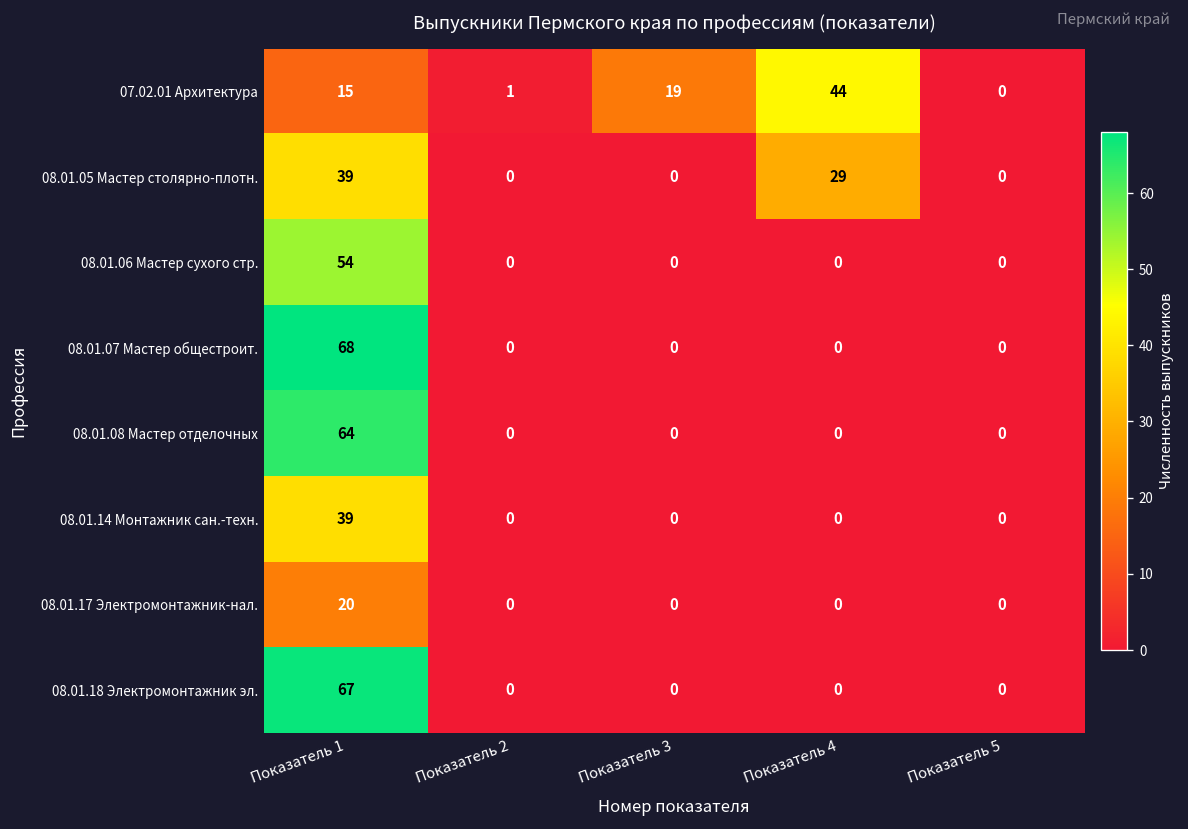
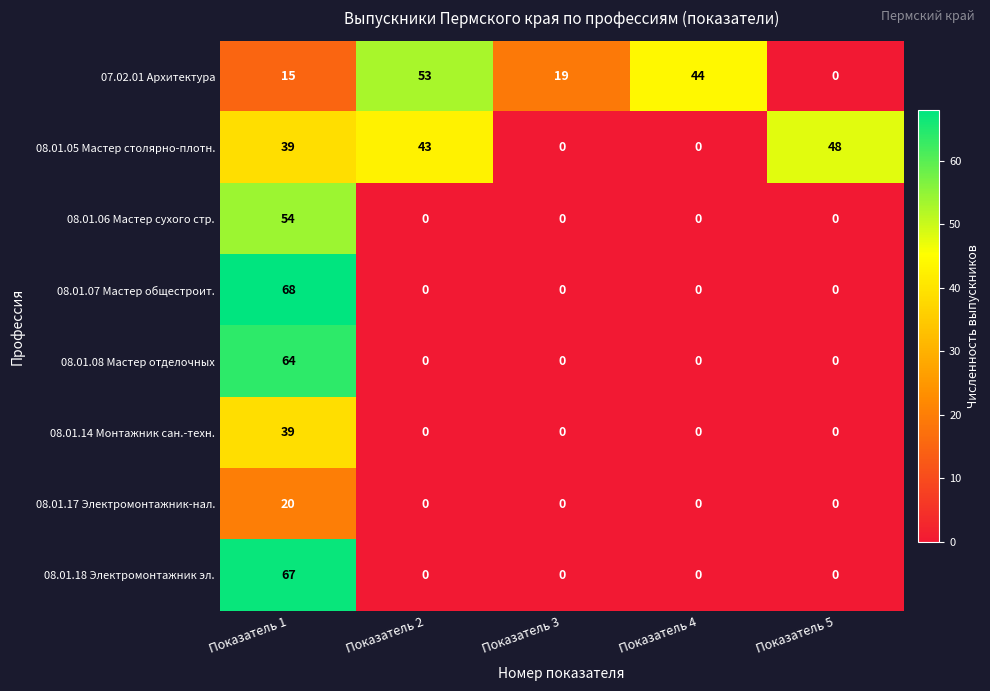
07.02.01 Архитектура, Показатель 2: 1 -> 53
08.01.05 Мастер столярно-плотн., Показатель 2: 0 -> 43
08.01.05 Мастер столярно-плотн., Показатель 4: 29 -> 0
08.01.05 Мастер столярно-плотн., Показатель 5: 0 -> 48
